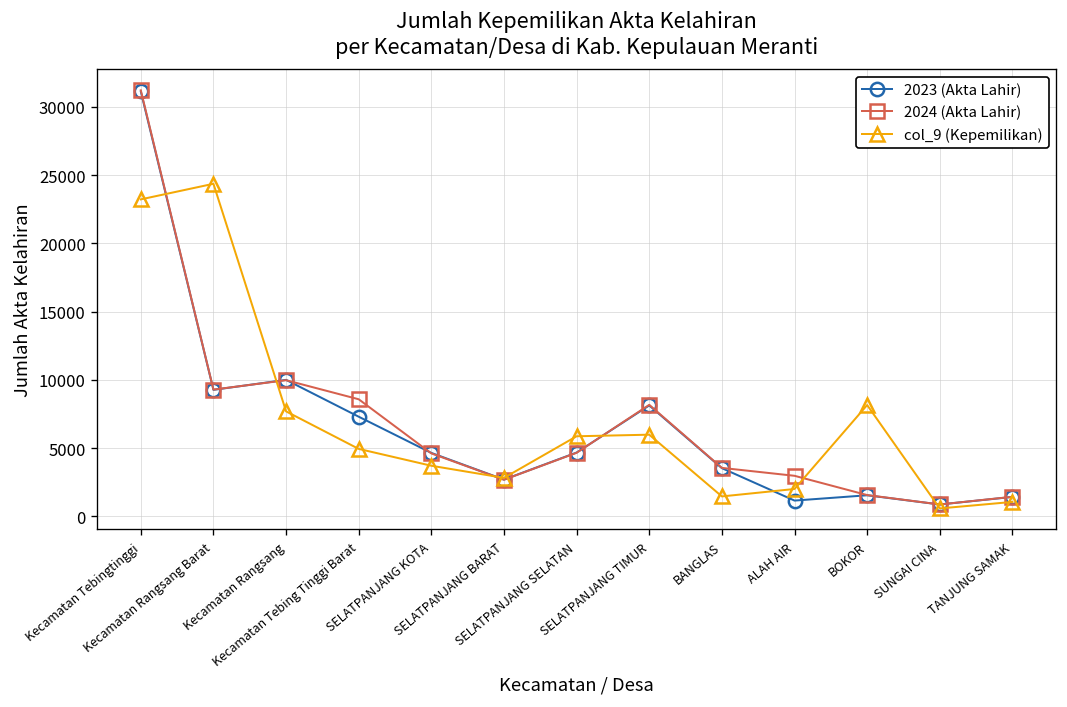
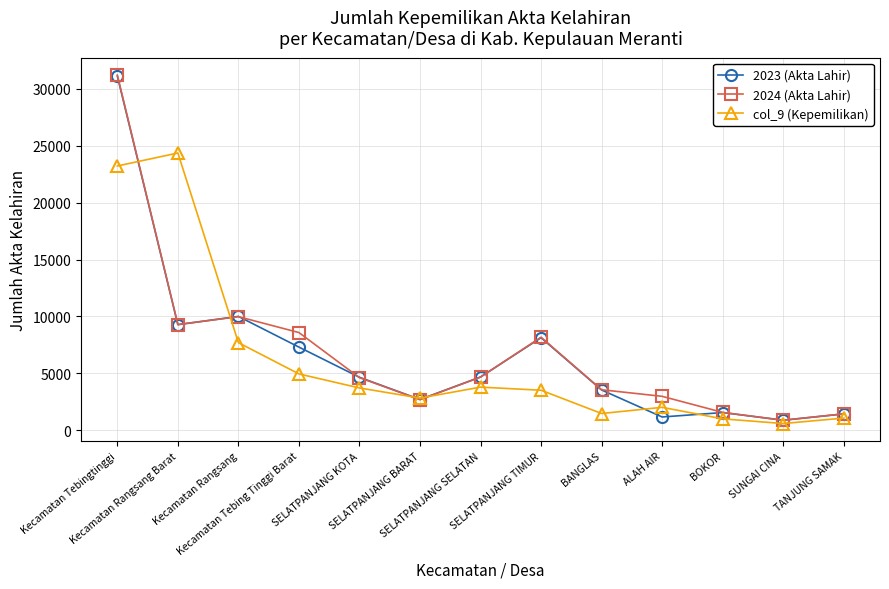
col_9 (Kepemilikan), SELATPANJANG SELATAN: 5900 -> 3800
col_9 (Kepemilikan), SELATPANJANG TIMUR: 6000 -> 3500
col_9 (Kepemilikan), BOKOR: 8200 -> 1000
